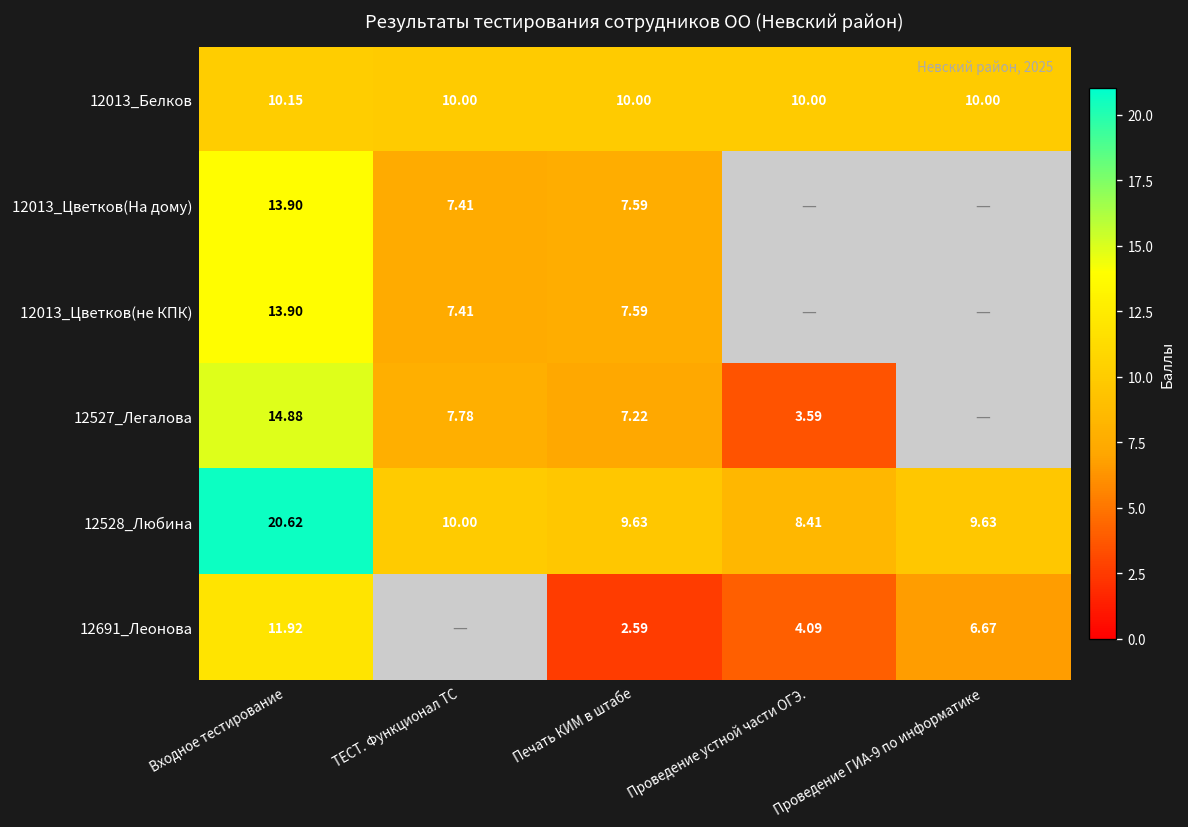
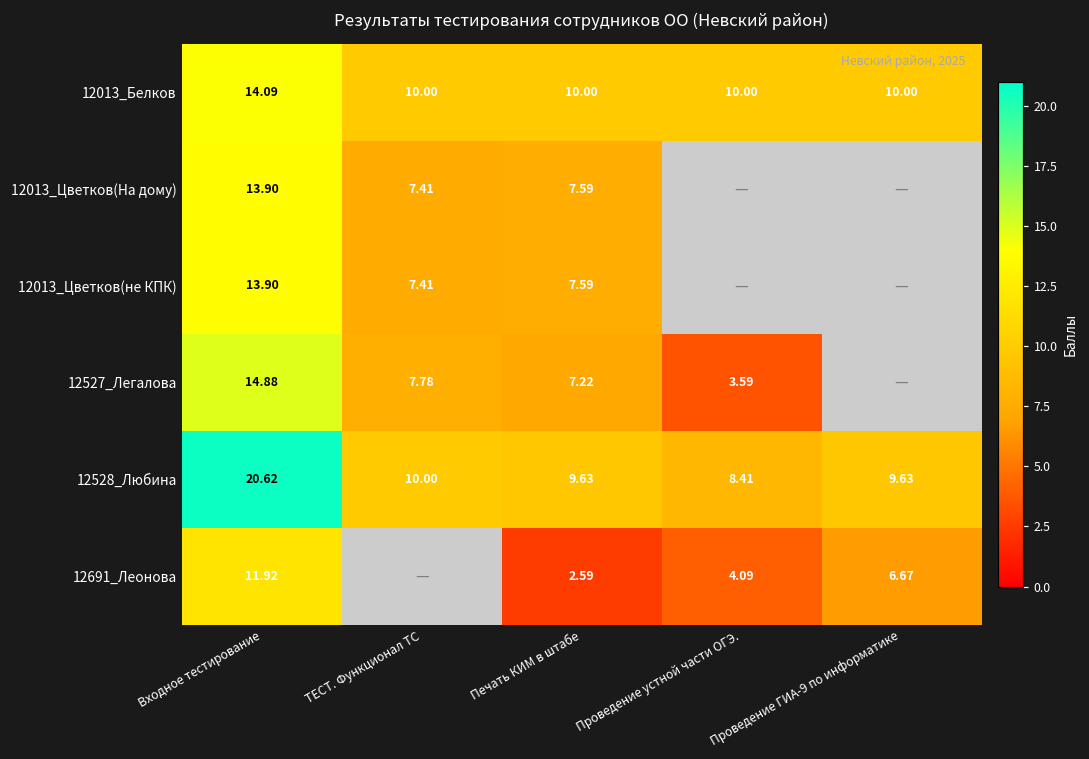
12013_Белков, Входное тестирование: 10.15 -> 14.09
